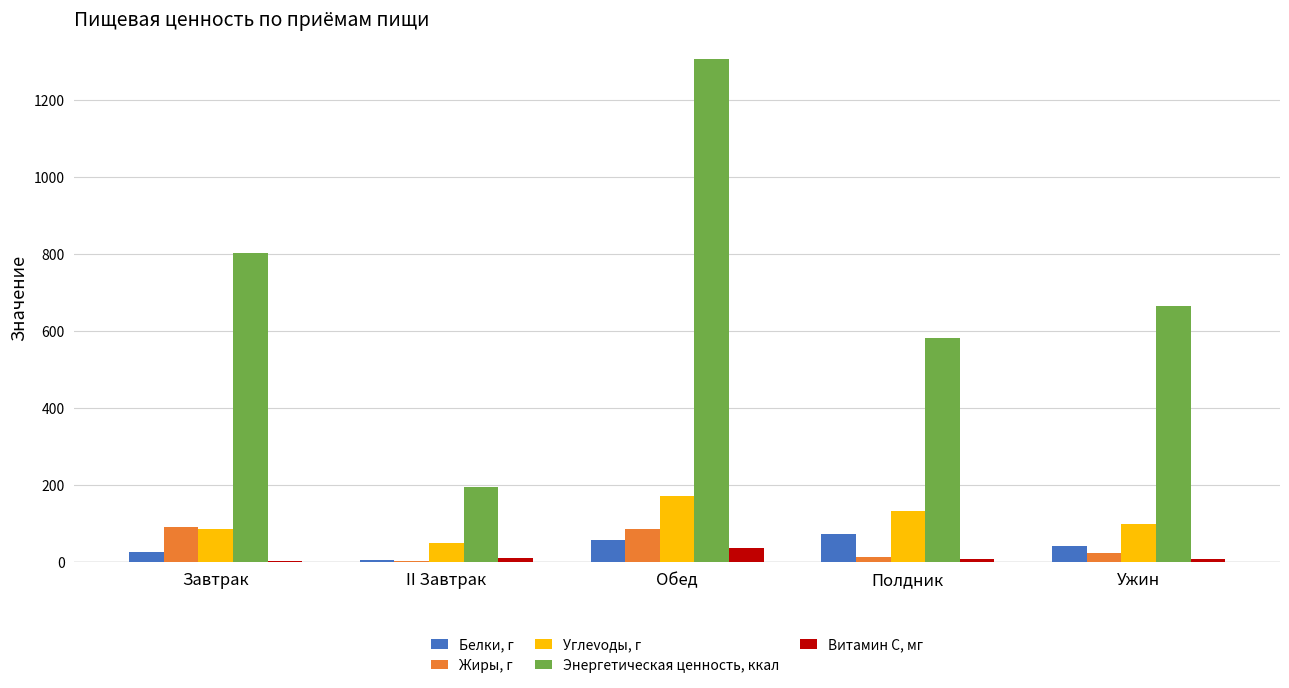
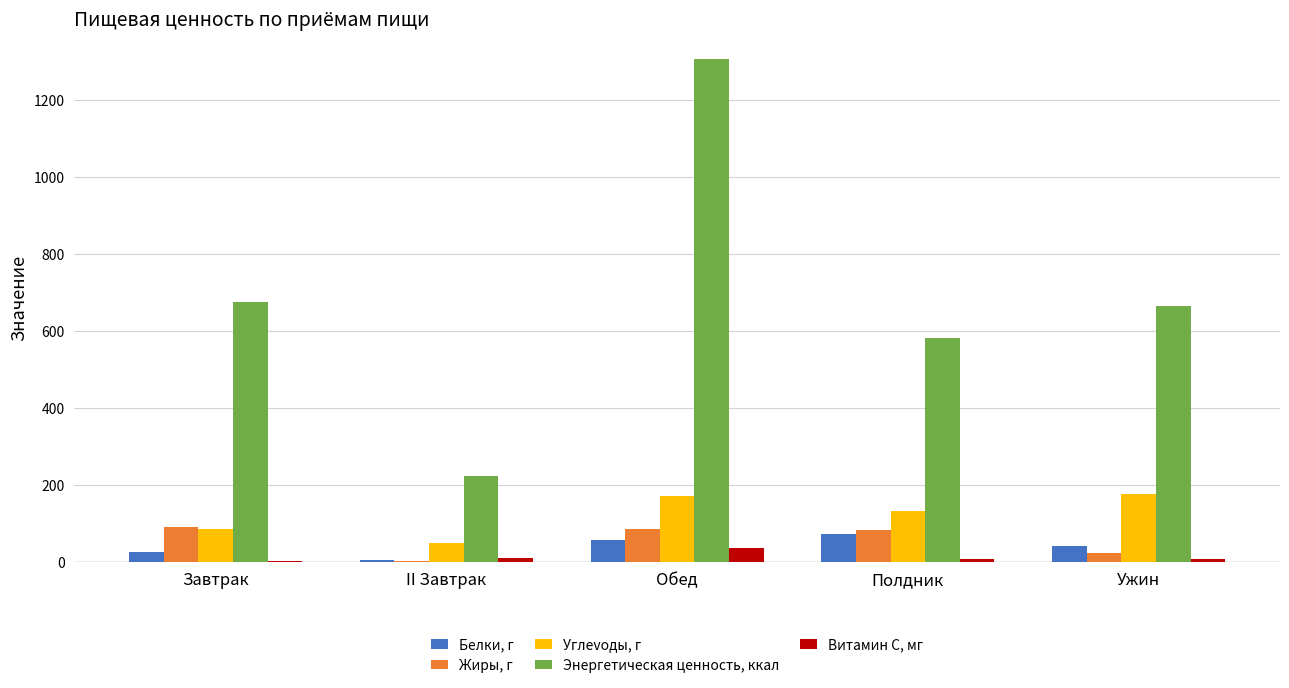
Энергетическая ценность, ккал, Завтрак: 800 -> 680
Энергетическая ценность, ккал, II Завтрак: 190 -> 220
Жиры, г, Полдник: 10 -> 80
Углevoды, г, Ужин: 100 -> 180
